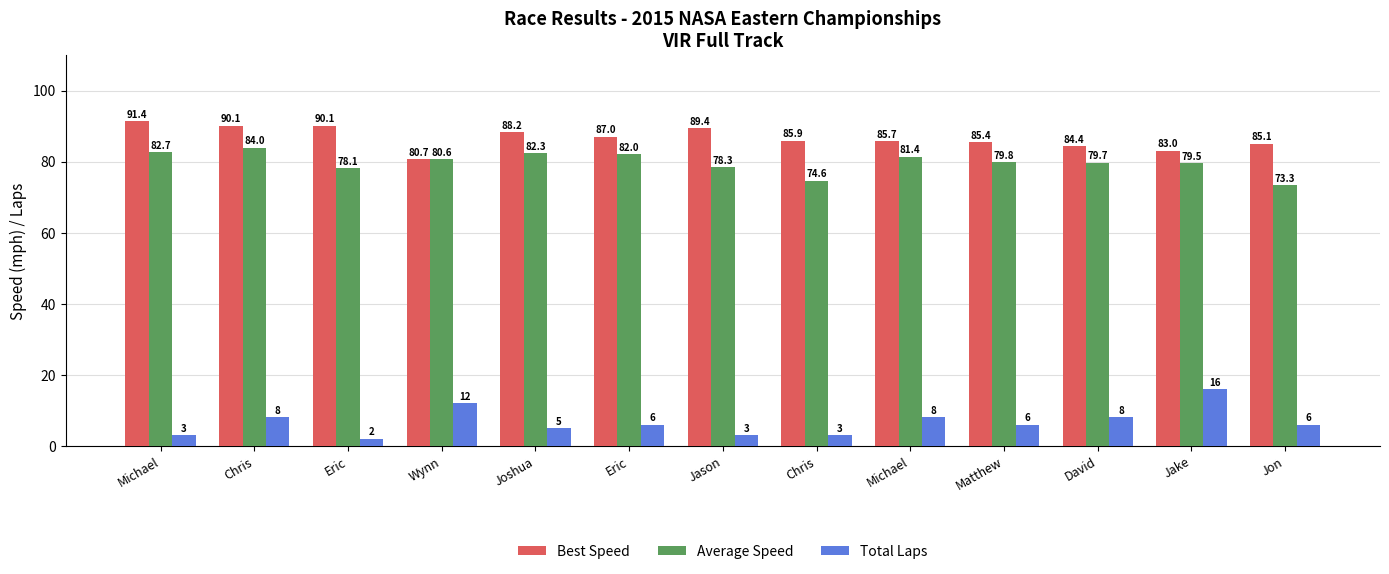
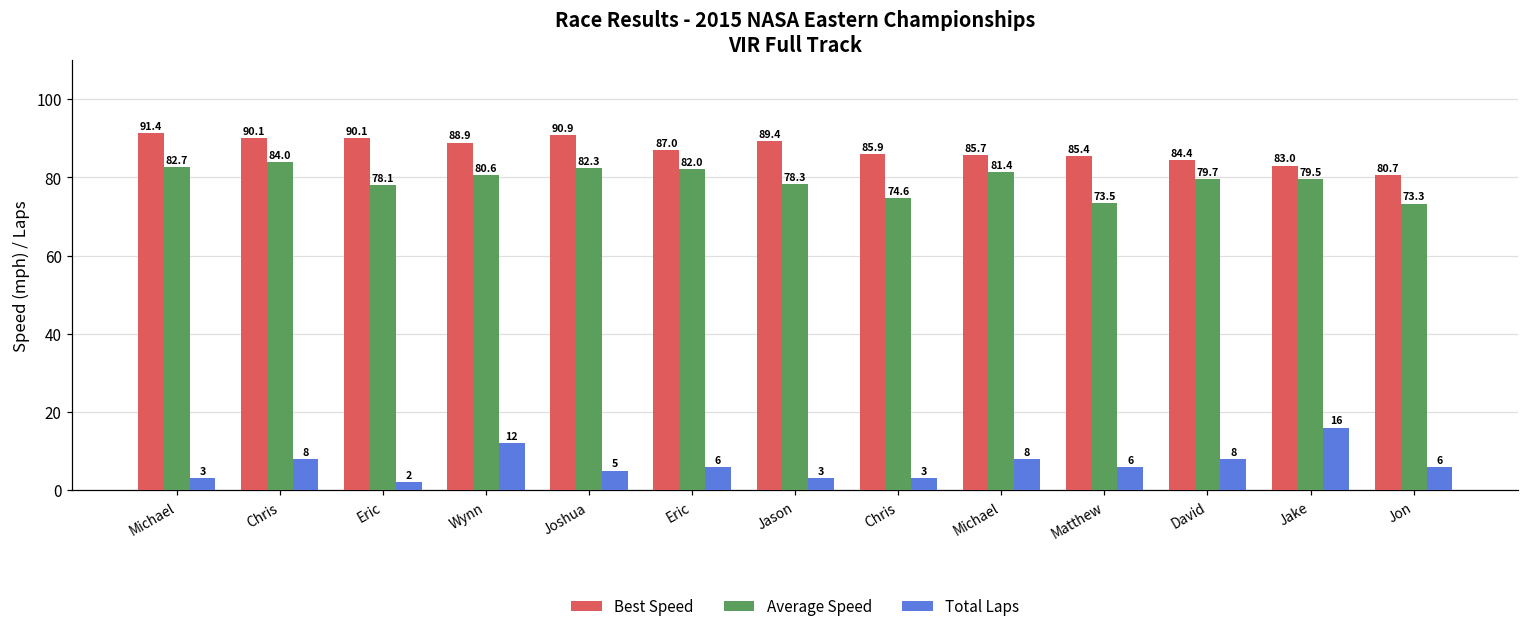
Best Speed, Wynn: 80.7 -> 88.9
Best Speed, Joshua: 88.2 -> 90.9
Average Speed, Matthew: 79.8 -> 73.5
Best Speed, Jon: 85.1 -> 80.7
